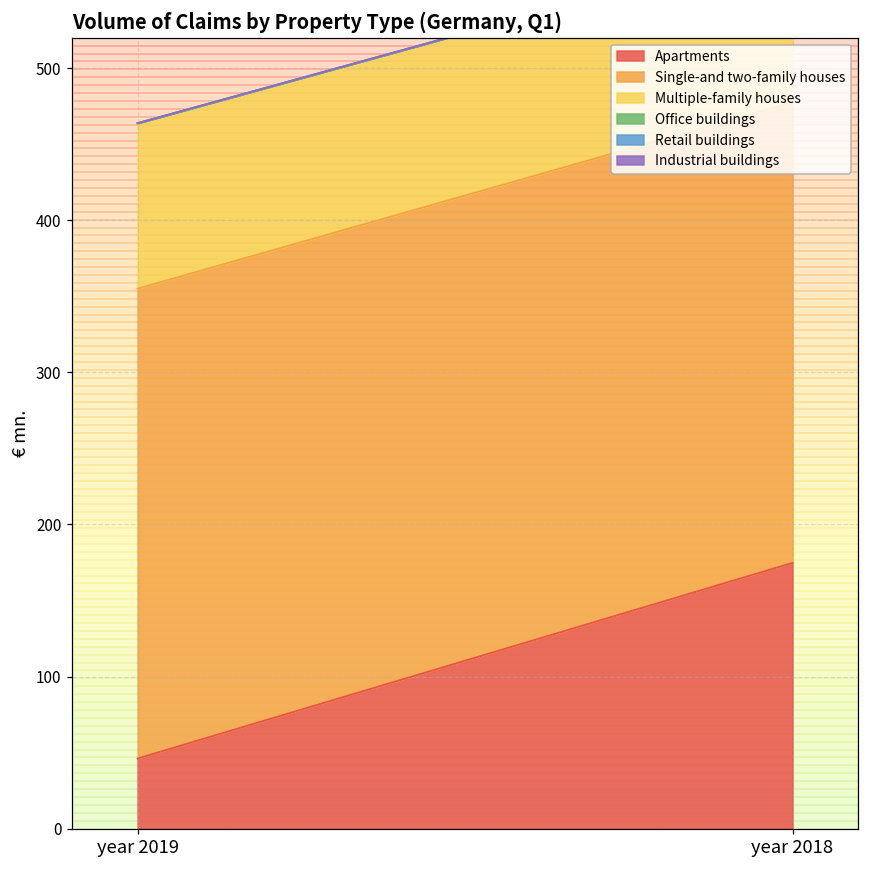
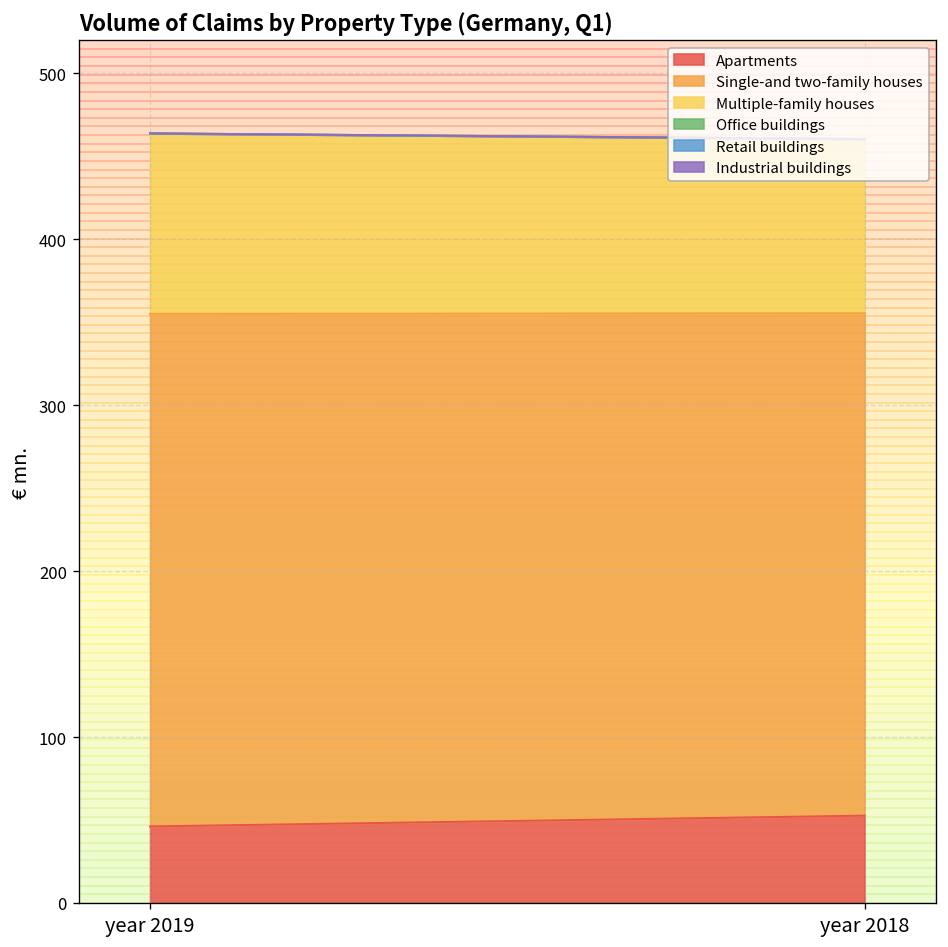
Apartments, year 2018: 175 -> 53
